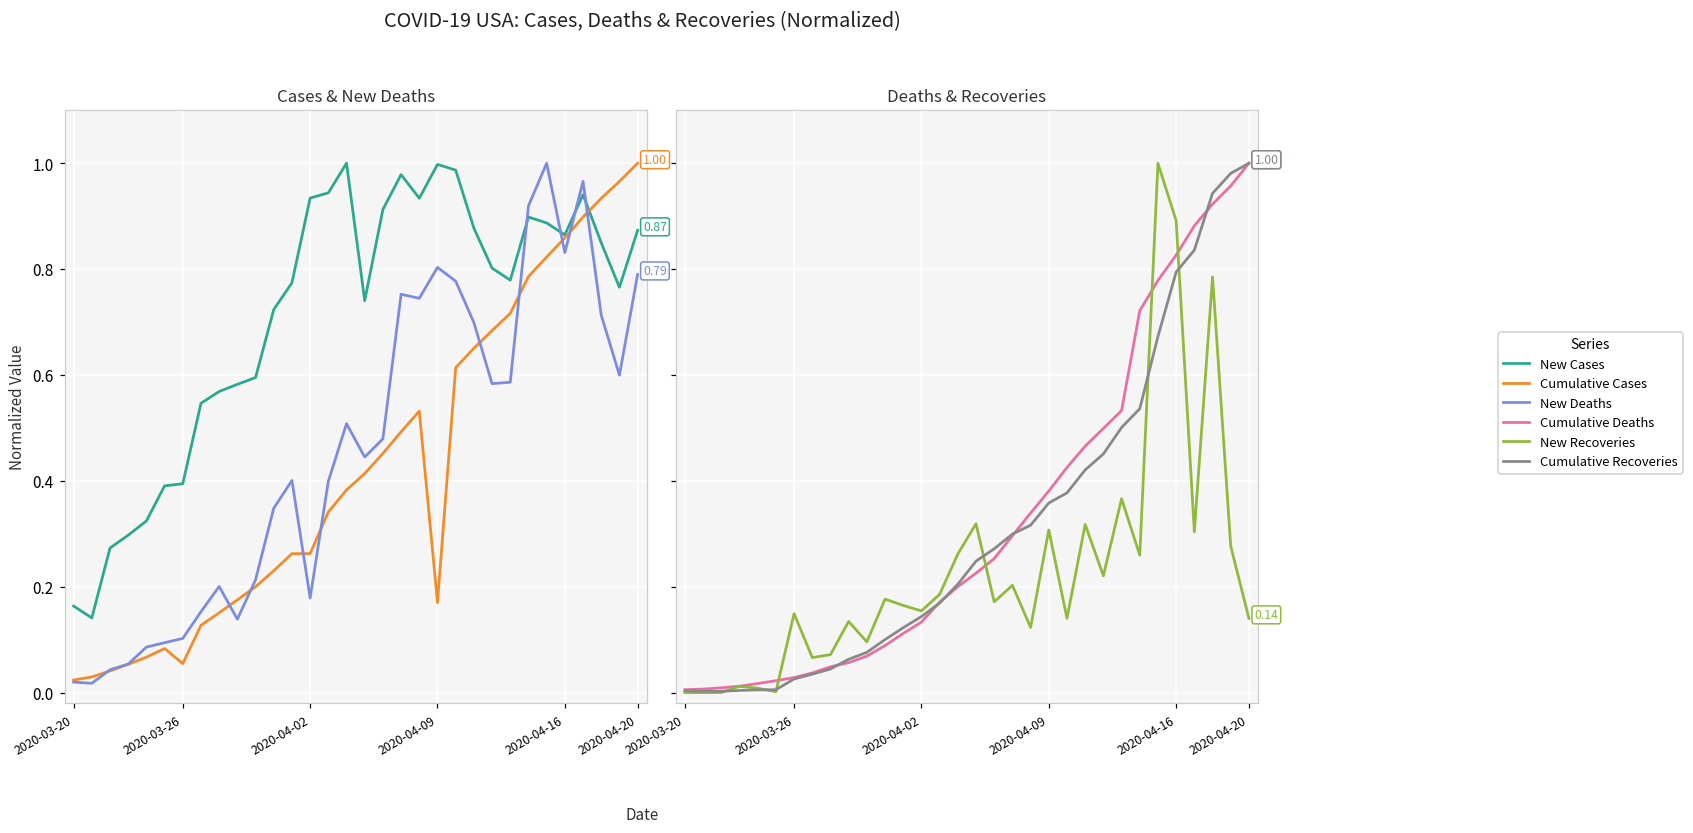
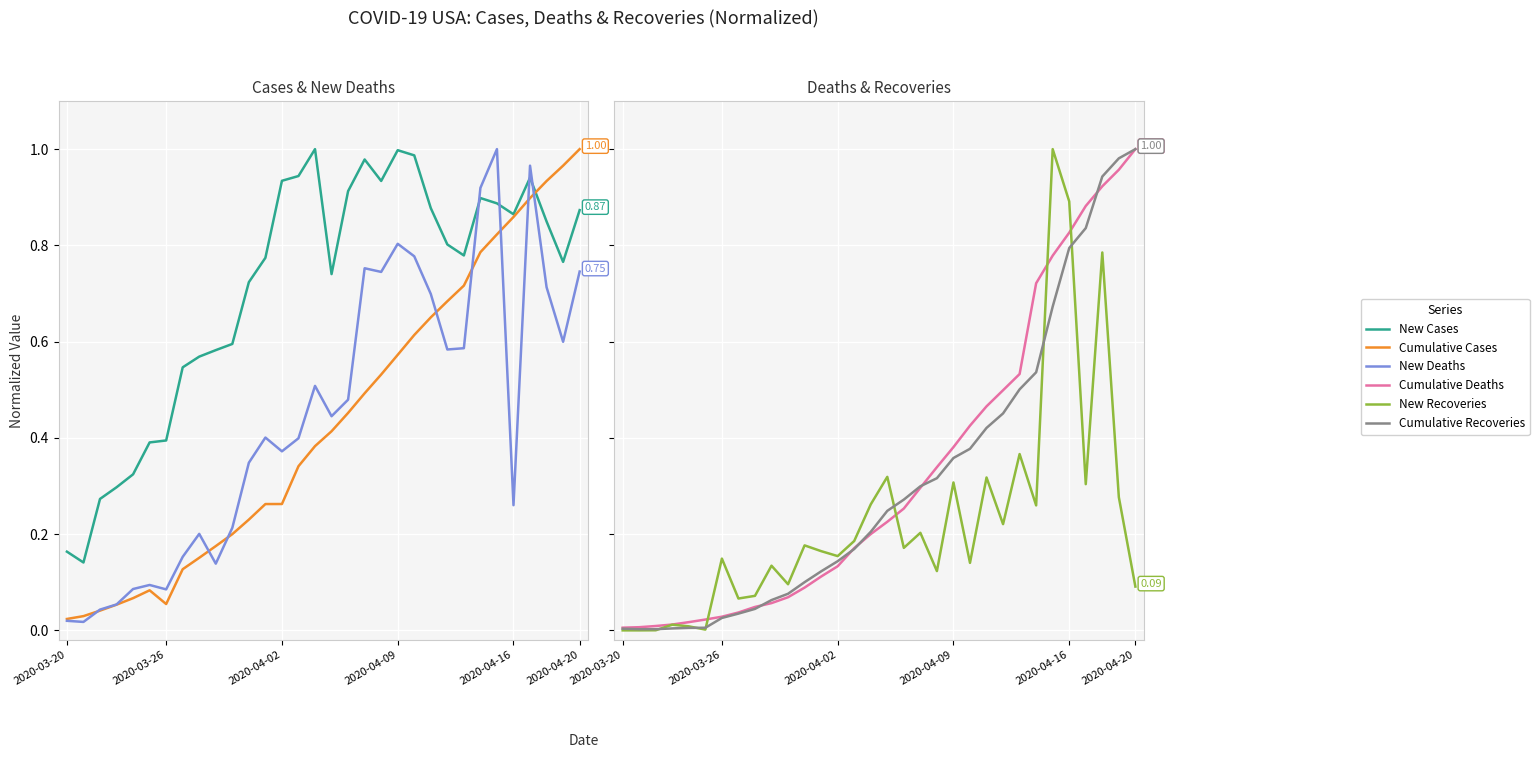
Cases & New Deaths, New Deaths, 2020-03-26: 0.10 -> 0.09
Cases & New Deaths, New Deaths, 2020-04-02: 0.18 -> 0.37
Cases & New Deaths, Cumulative Cases, 2020-04-09: 0.17 -> 0.57
Cases & New Deaths, New Deaths, 2020-04-16: 0.83 -> 0.26
Cases & New Deaths, New Deaths, 2020-04-20: 0.79 -> 0.75
Deaths & Recoveries, New Recoveries, 2020-04-20: 0.14 -> 0.09
